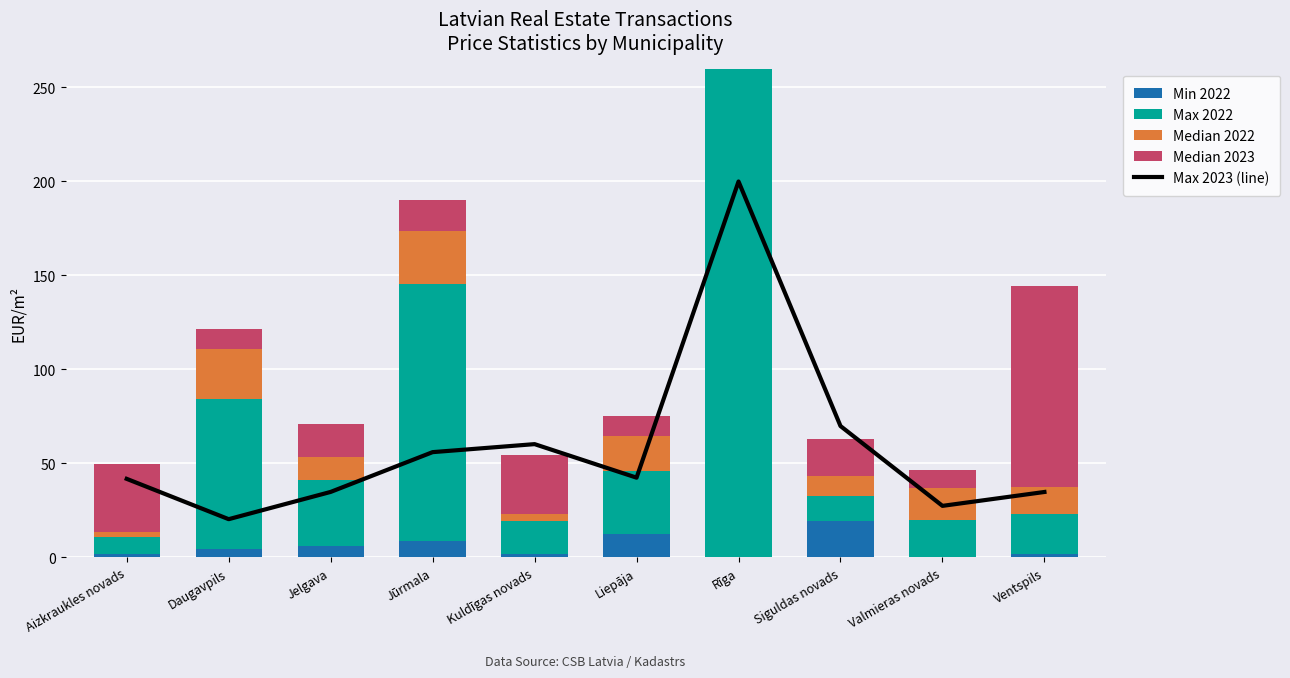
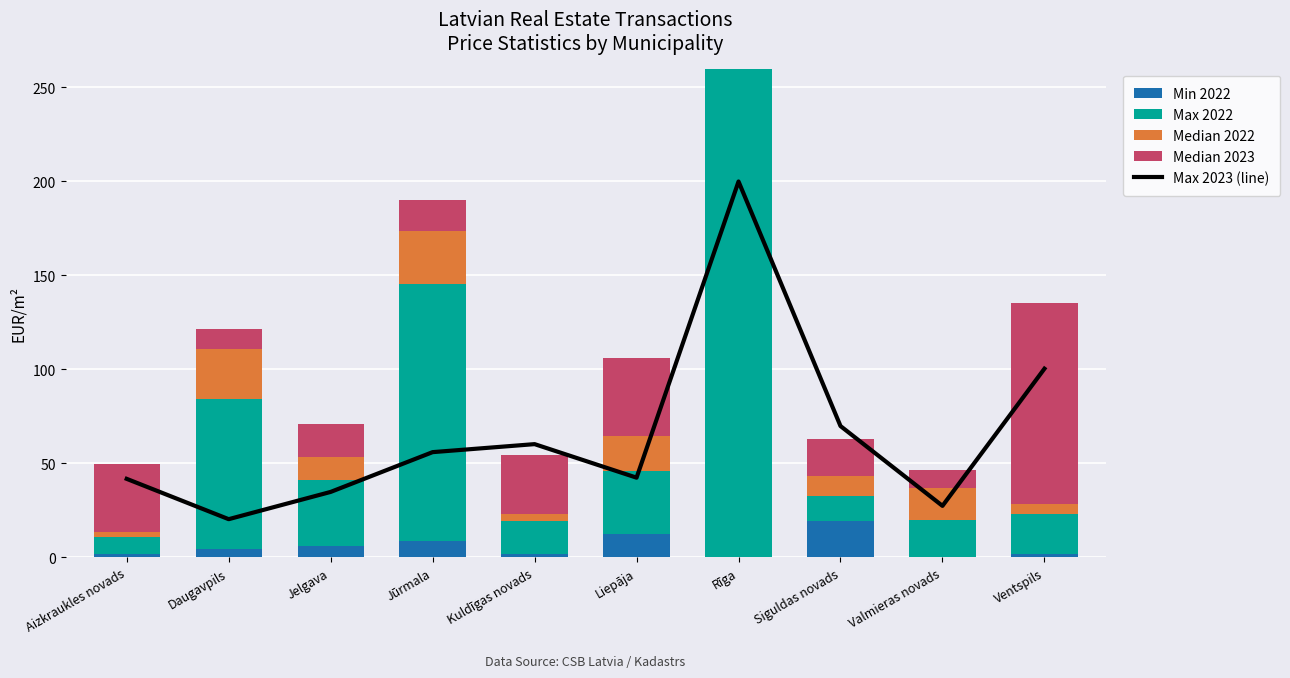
Median 2023, Liepāja: 11 -> 41
Max 2023 (line), Ventspils: 35 -> 100
Median 2022, Ventspils: 14 -> 5
